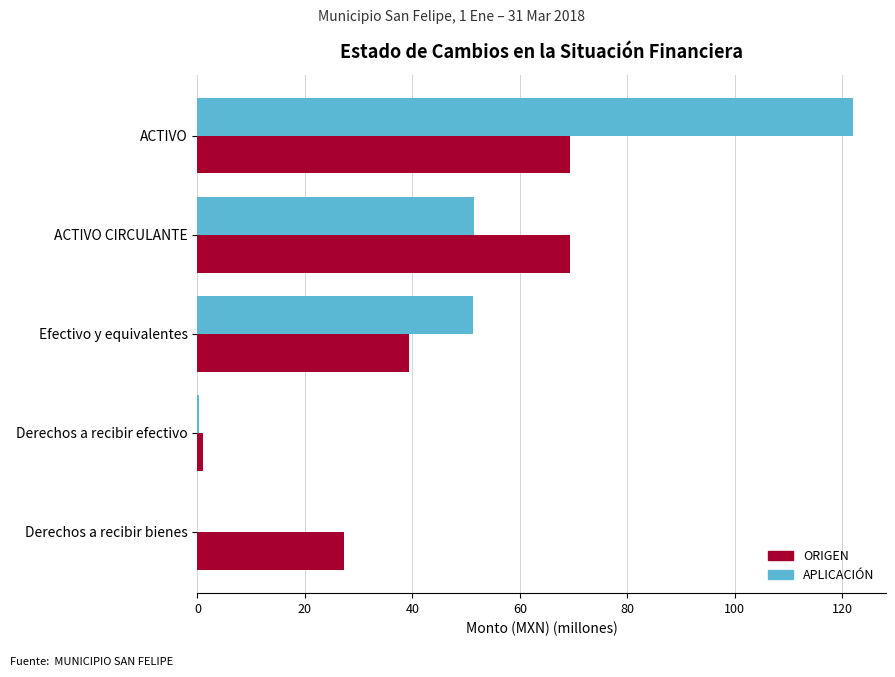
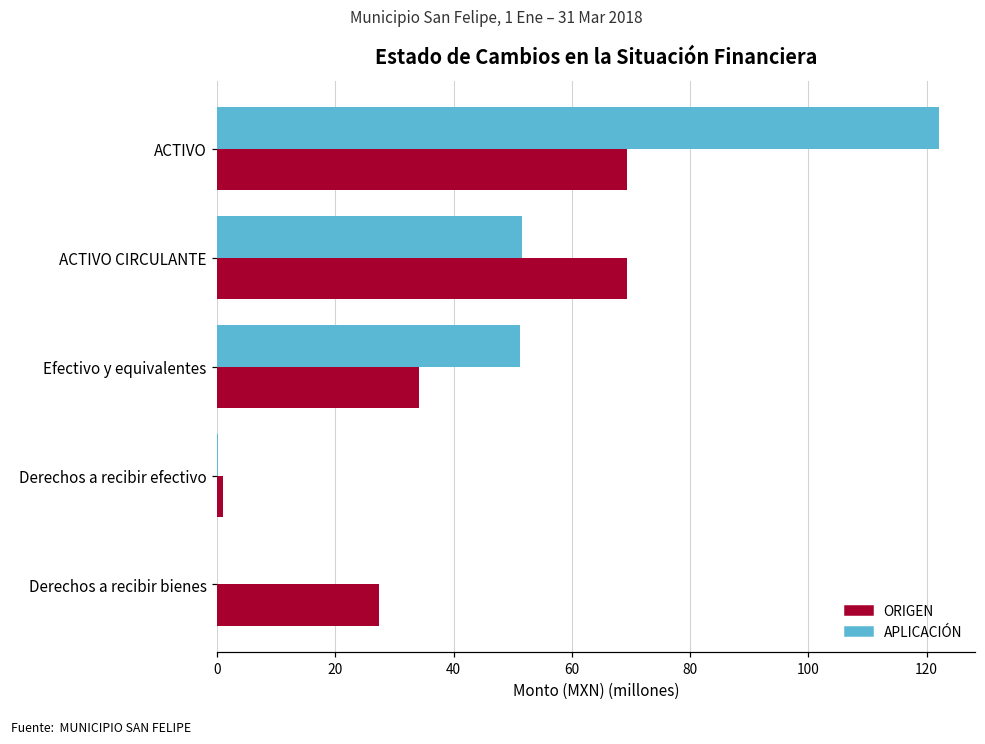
ORIGEN, Efectivo y equivalentes: 39 -> 34
